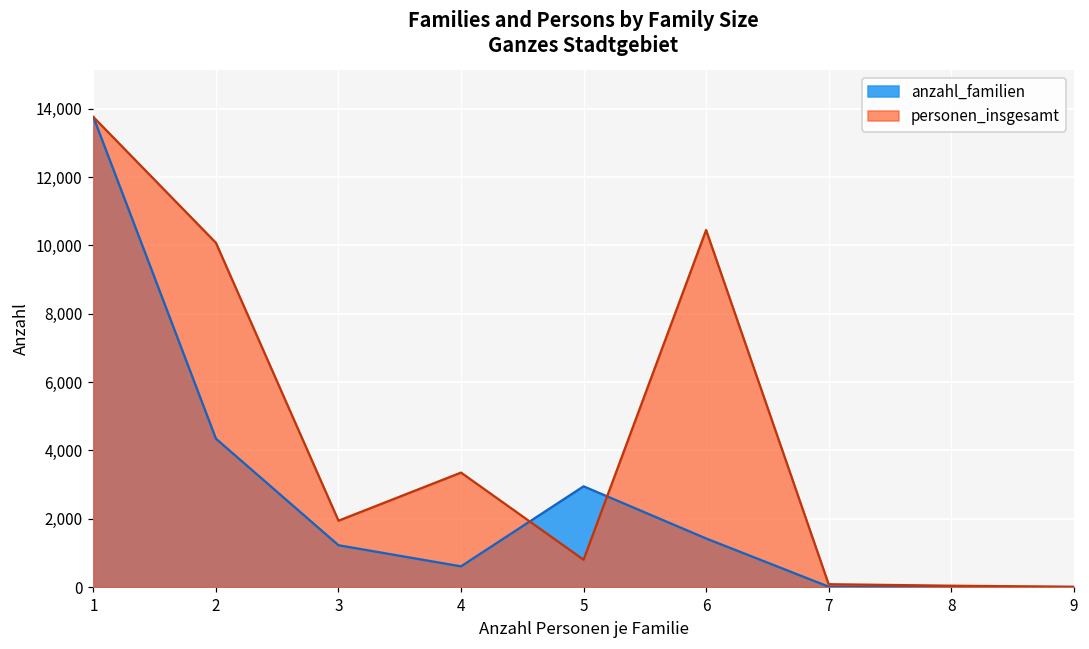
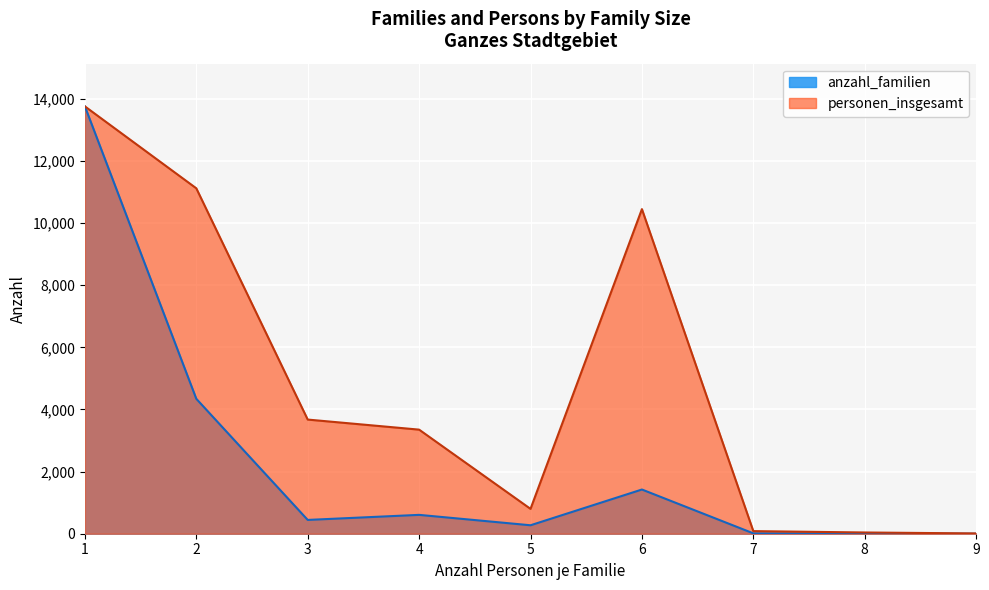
personen_insgesamt, 2: 10,100 -> 11,100
anzahl_familien, 3: 1,200 -> 400
personen_insgesamt, 3: 1,900 -> 3,700
anzahl_familien, 5: 2,900 -> 300
